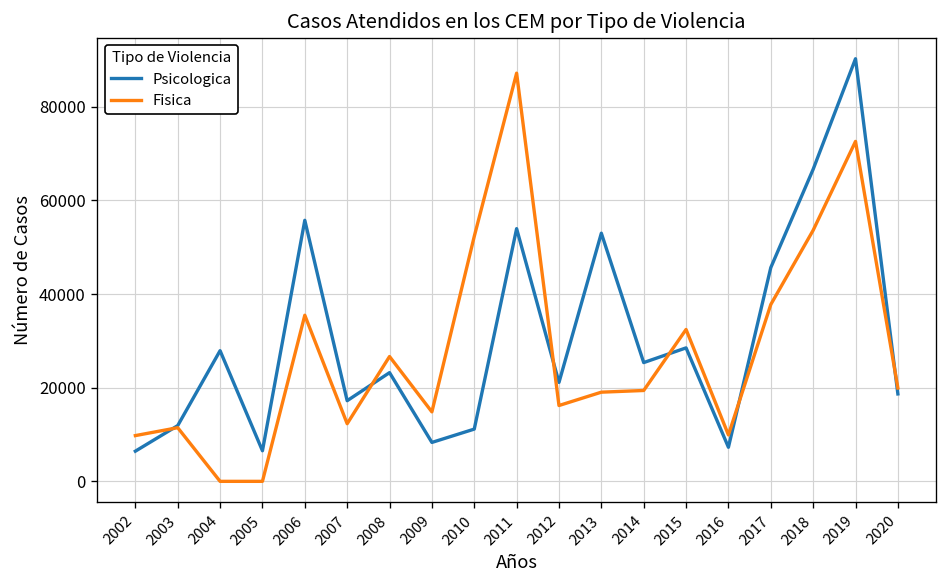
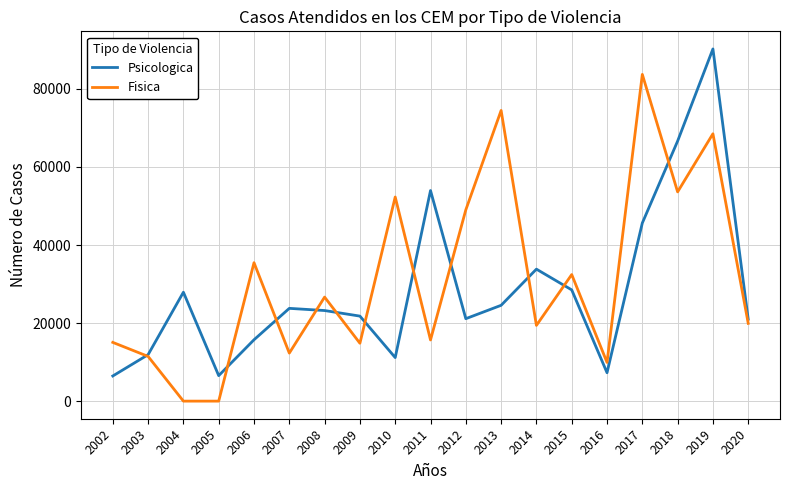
Fisica, 2002: 10000 -> 15000
Psicologica, 2006: 56000 -> 16000
Psicologica, 2007: 17000 -> 24000
Psicologica, 2009: 8000 -> 22000
Fisica, 2011: 87000 -> 16000
Fisica, 2012: 16000 -> 49000
Psicologica, 2013: 53000 -> 25000
Fisica, 2013: 19000 -> 74000
Psicologica, 2014: 25000 -> 34000
Fisica, 2017: 38000 -> 84000
Fisica, 2019: 73000 -> 69000
Psicologica, 2020: 19000 -> 21000
